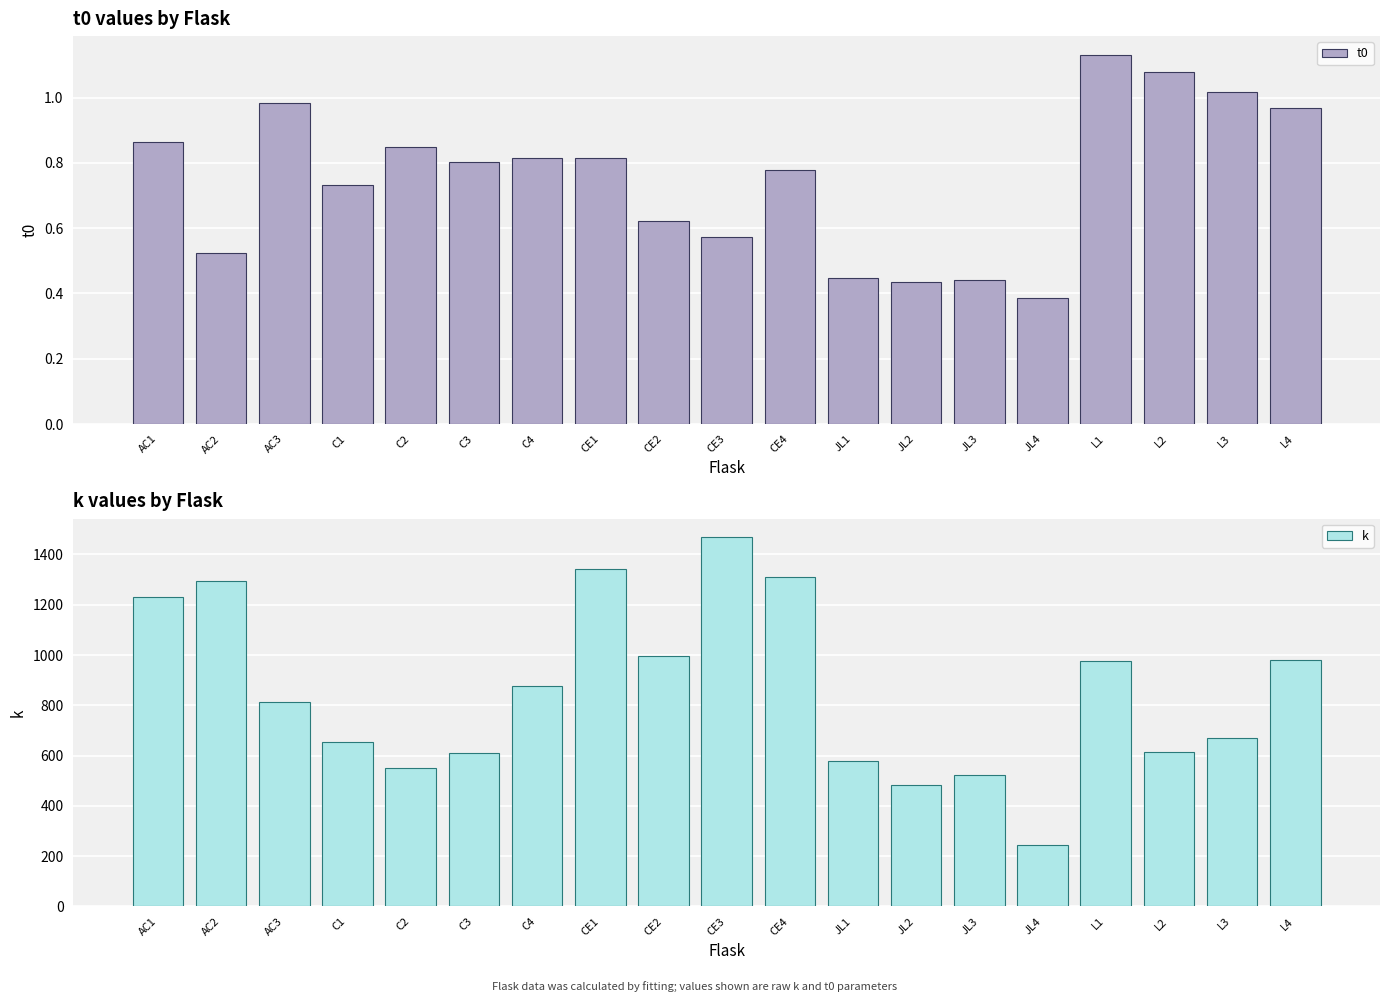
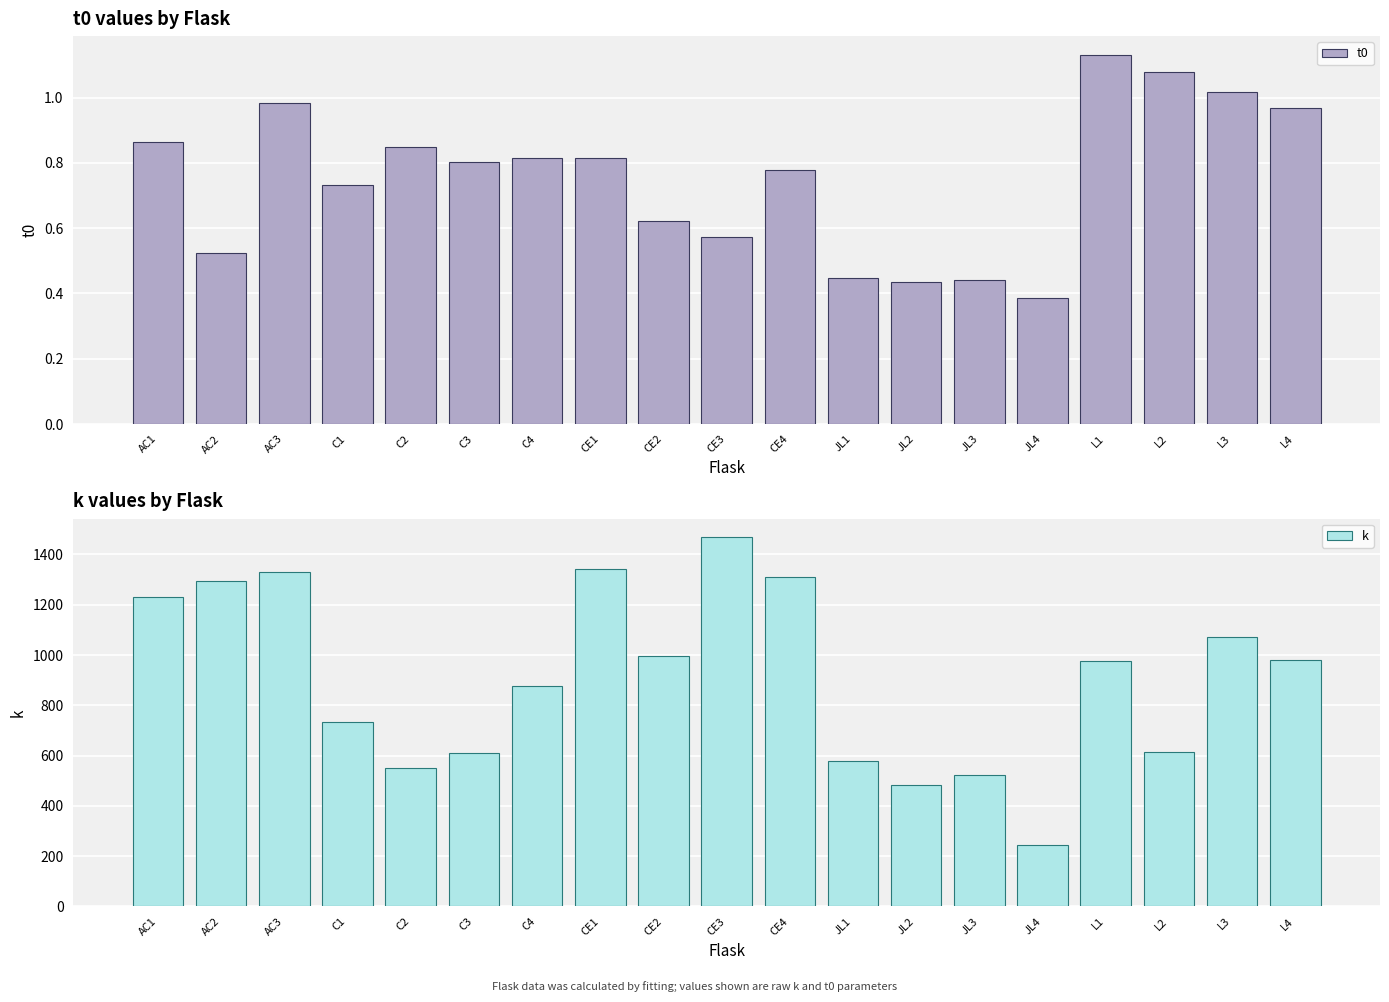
k values by Flask, AC3: 810 -> 1330
k values by Flask, C1: 650 -> 730
k values by Flask, L3: 670 -> 1070
